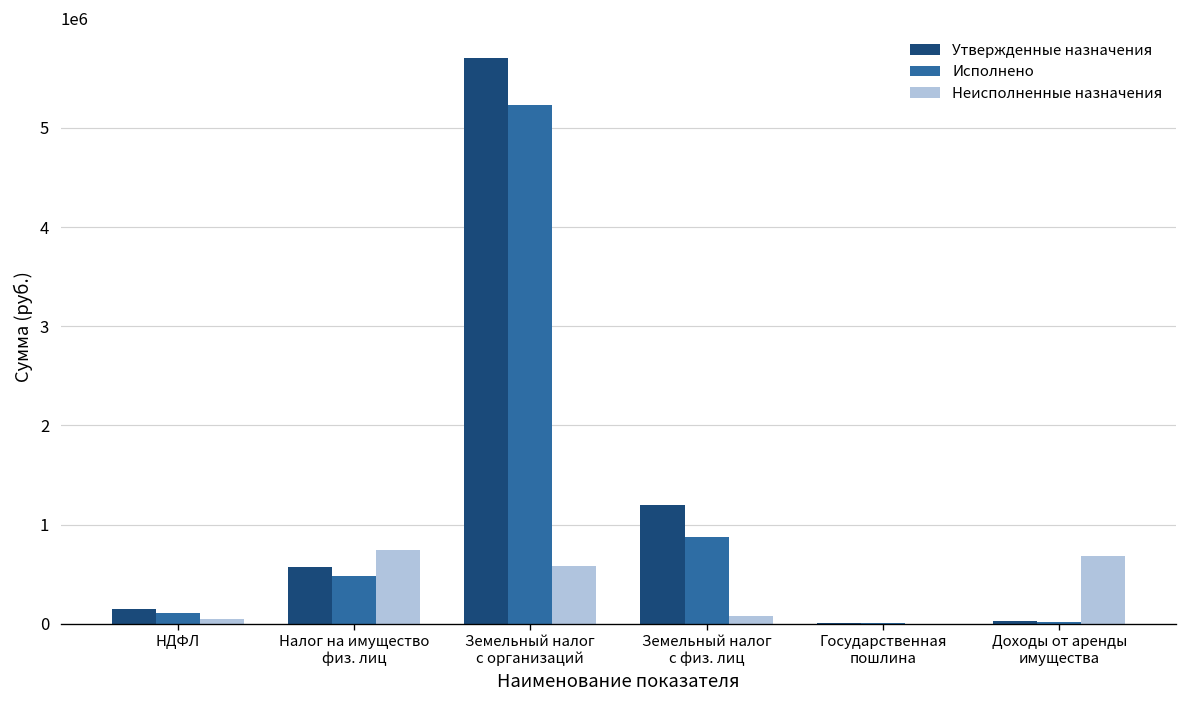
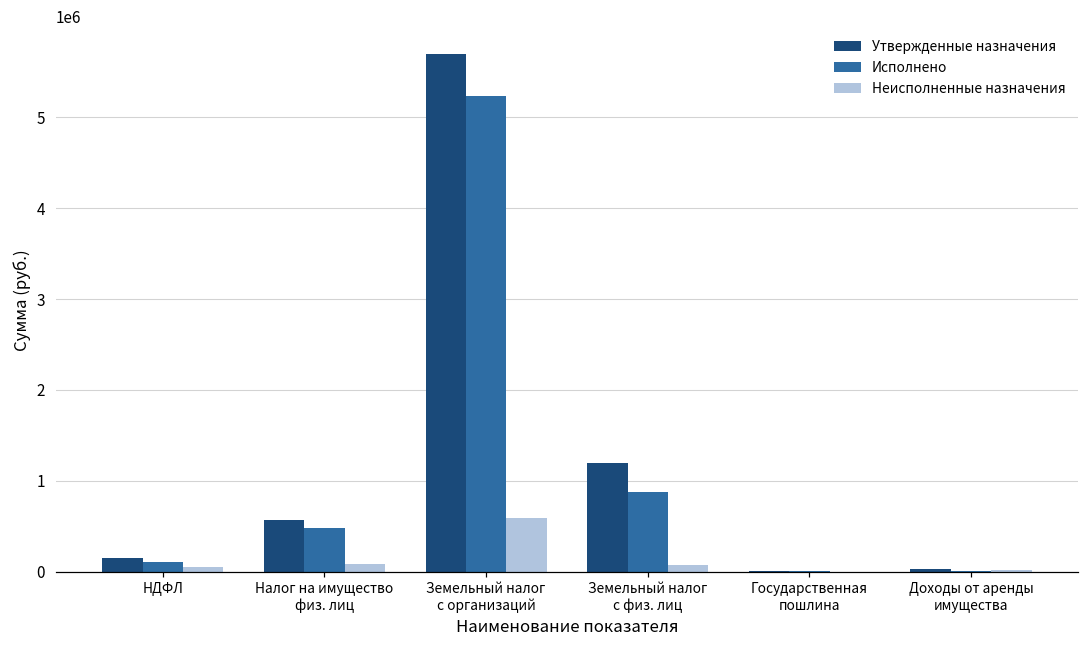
Неисполненные назначения, Налог на имущество физ. лиц: 700000 -> 100000
Неисполненные назначения, Доходы от аренды имущества: 700000 -> 0
